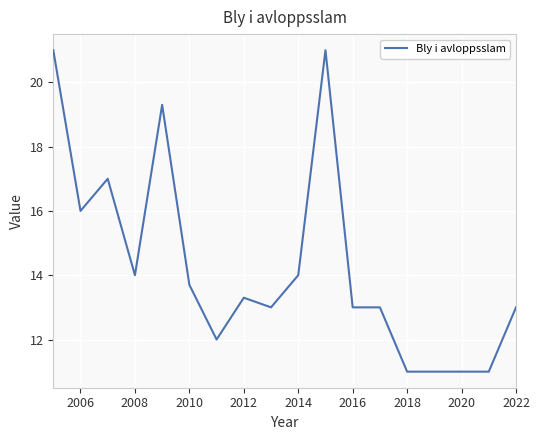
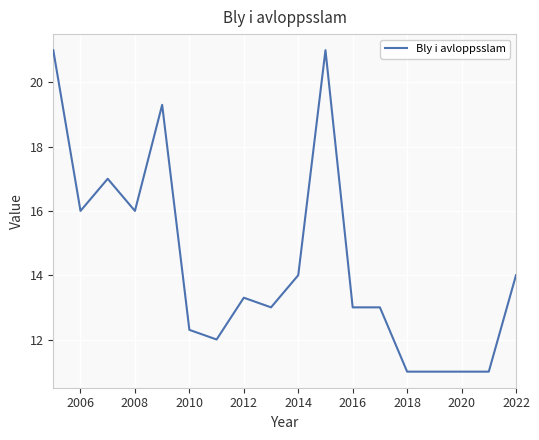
2008: 14 -> 16
2010: 13.7 -> 12.3
2022: 13 -> 14
